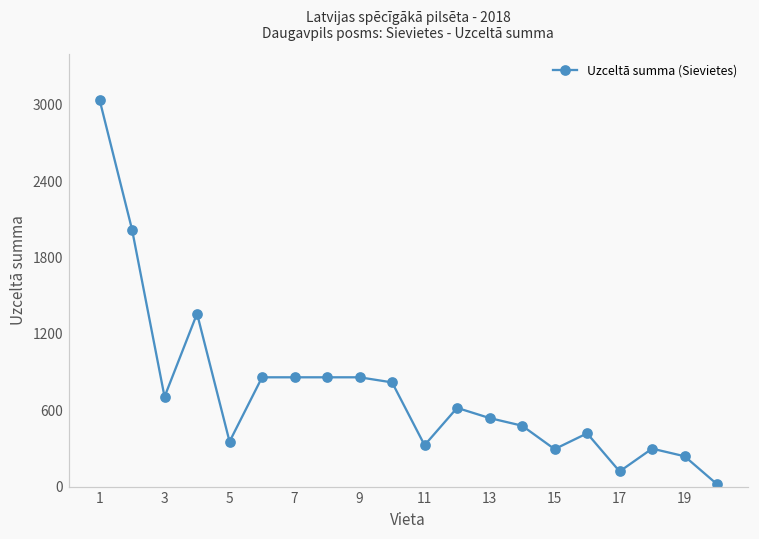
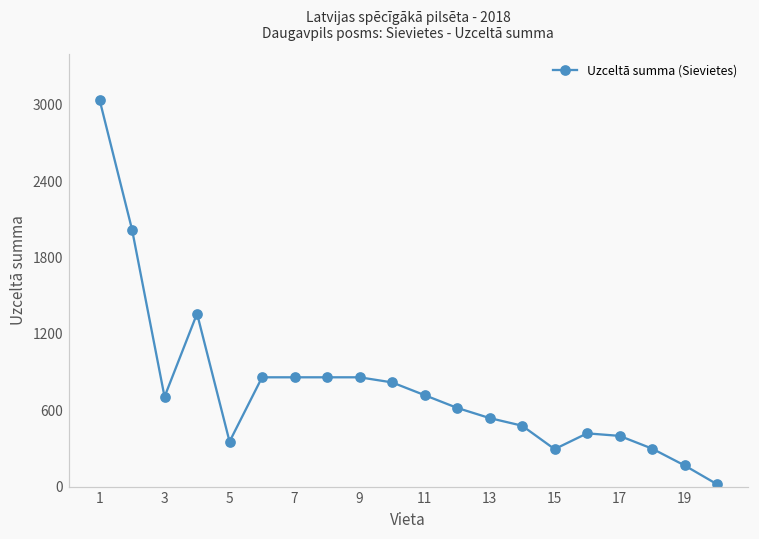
11: 330 -> 720
17: 120 -> 400
19: 240 -> 170
